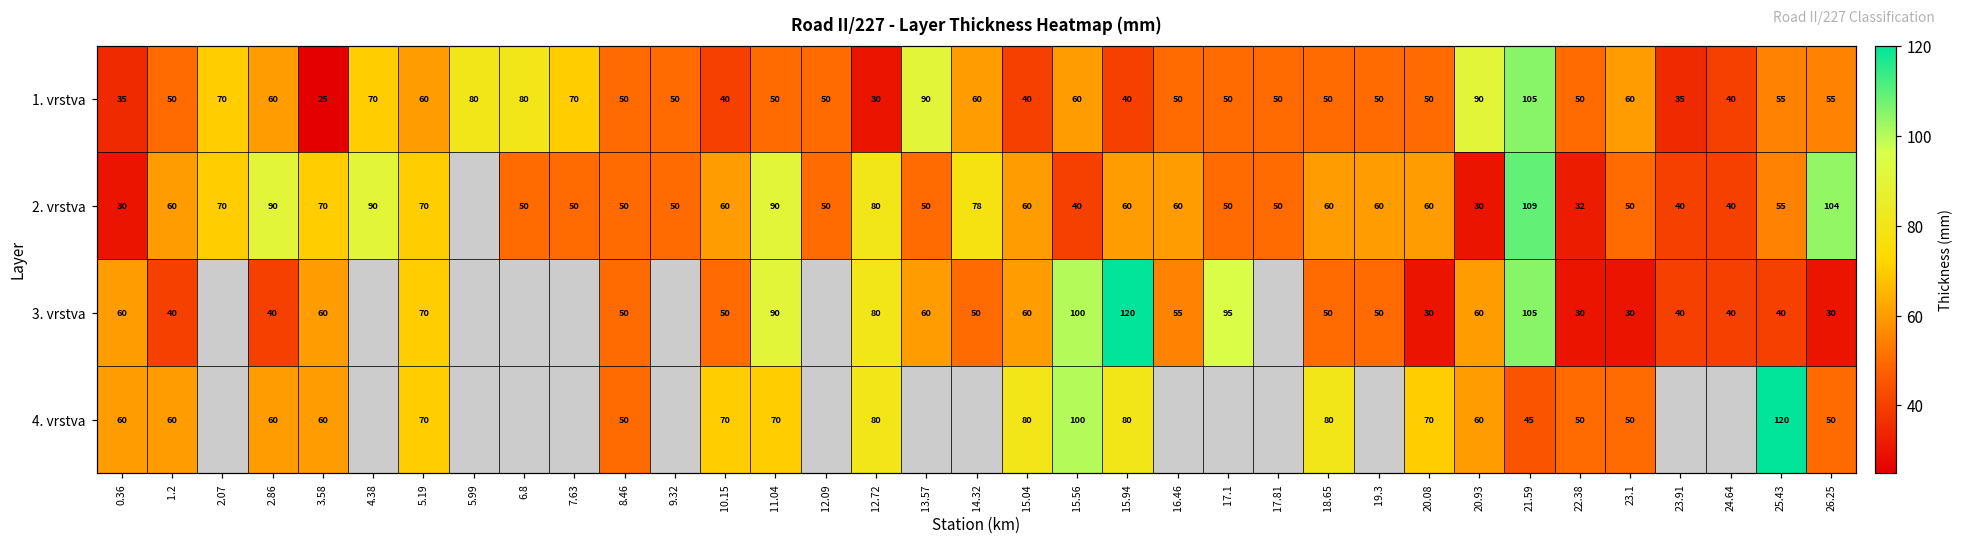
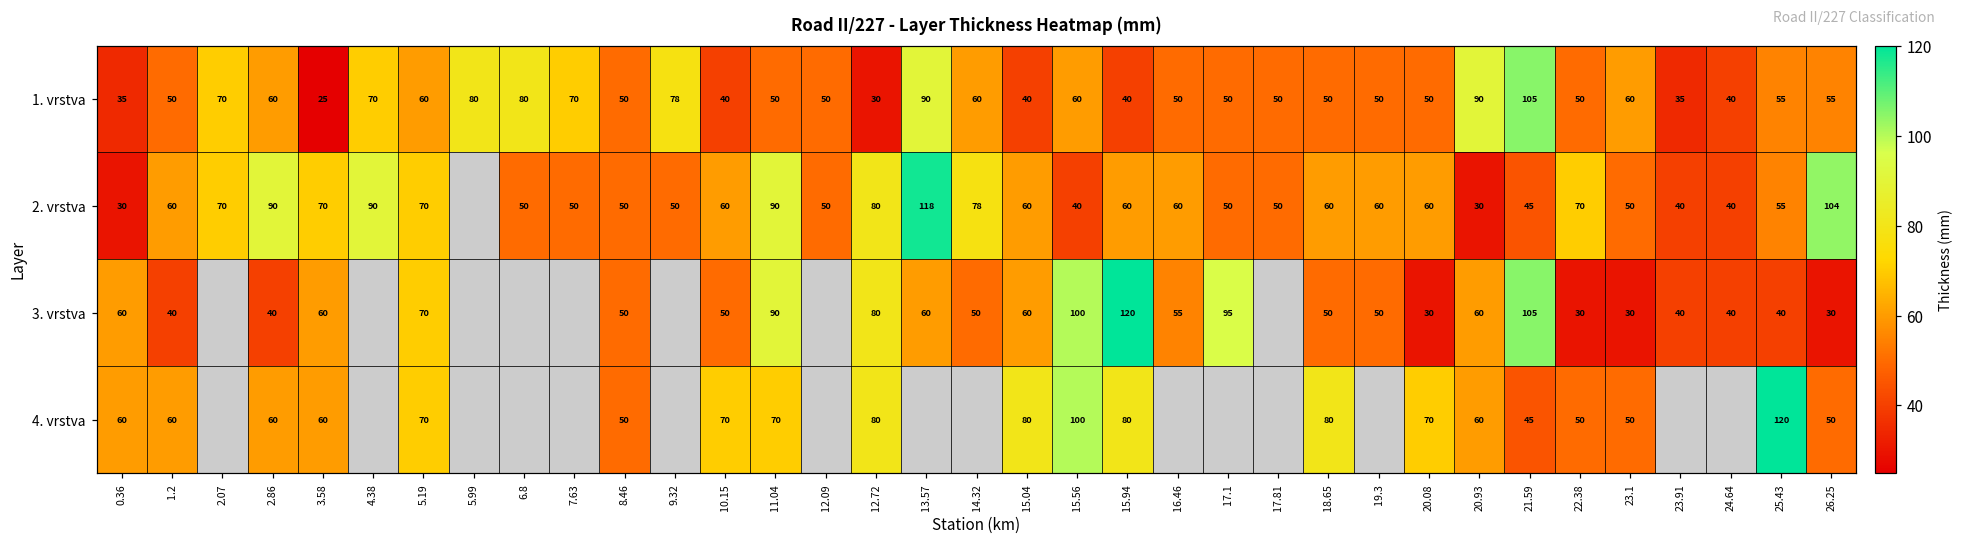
1. vrstva, 9.32: 50 -> 78
2. vrstva, 13.57: 50 -> 118
2. vrstva, 21.59: 109 -> 45
2. vrstva, 22.38: 32 -> 70
